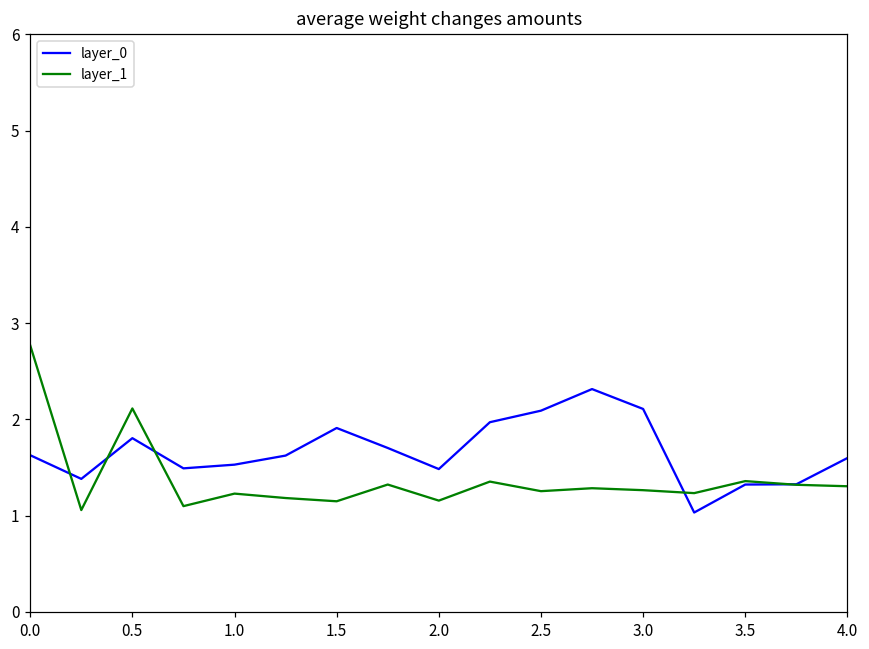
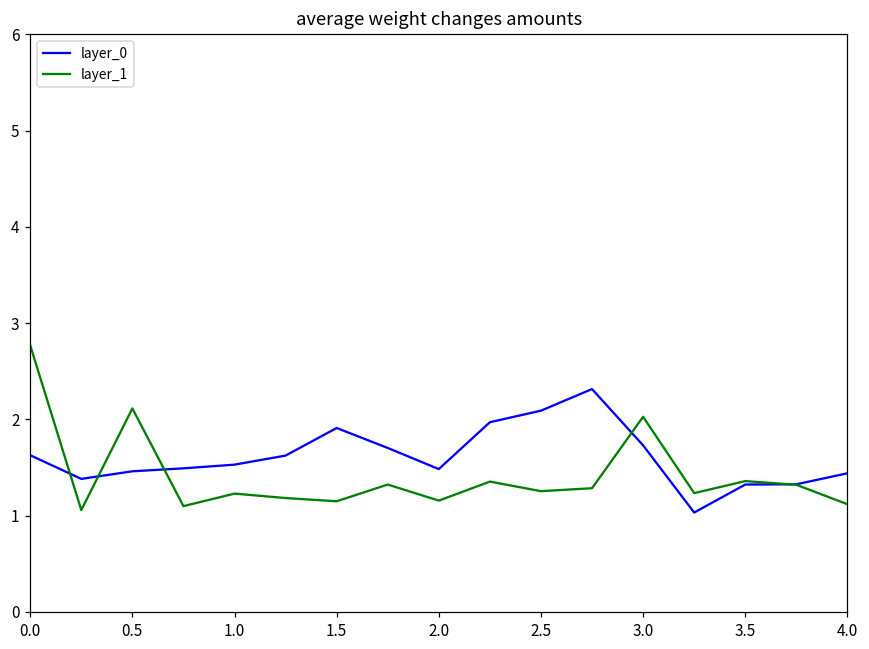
layer_0, 0.5: 1.8 -> 1.5
layer_0, 3.0: 2.1 -> 1.7
layer_1, 3.0: 1.3 -> 2.0
layer_0, 4.0: 1.6 -> 1.4
layer_1, 4.0: 1.3 -> 1.1
